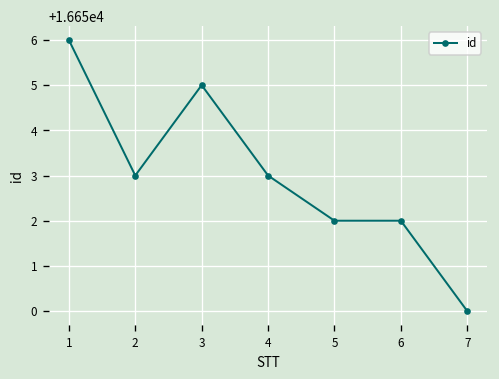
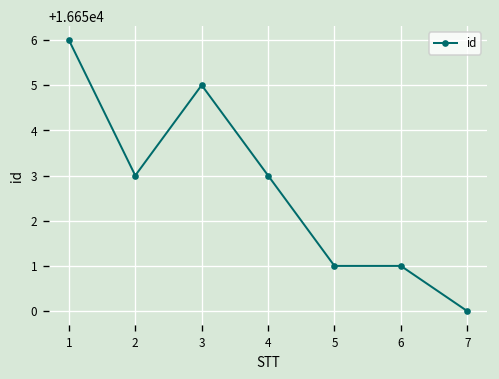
5: 16652 -> 16651
6: 16652 -> 16651
